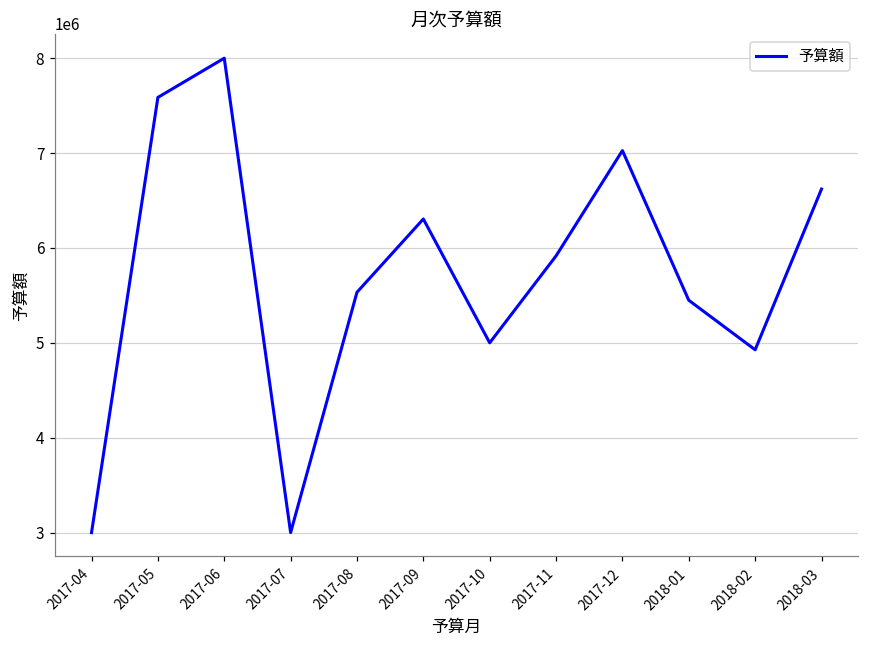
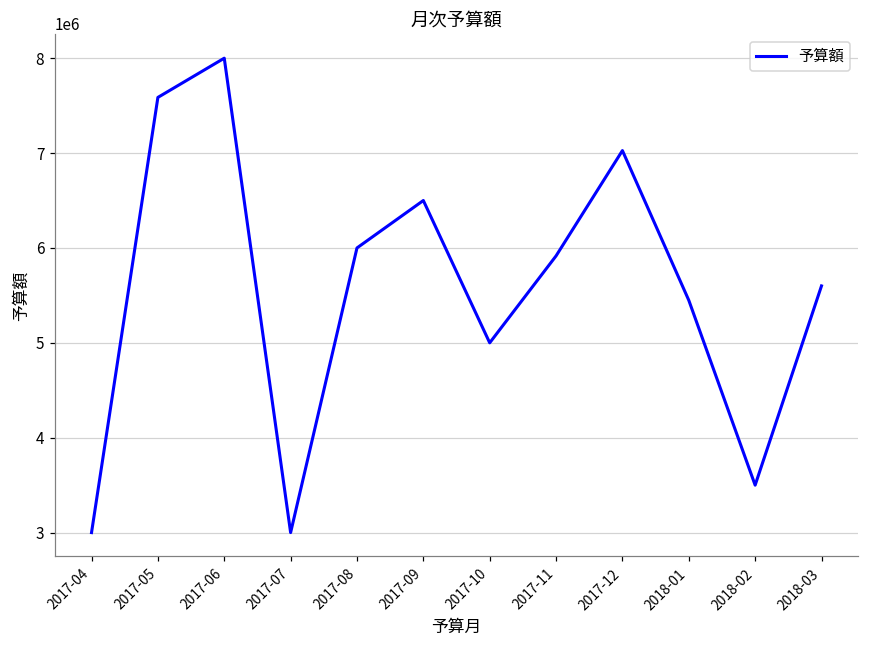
2017-08: 5500000 -> 6000000
2017-09: 6300000 -> 6500000
2018-02: 4900000 -> 3500000
2018-03: 6600000 -> 5600000
